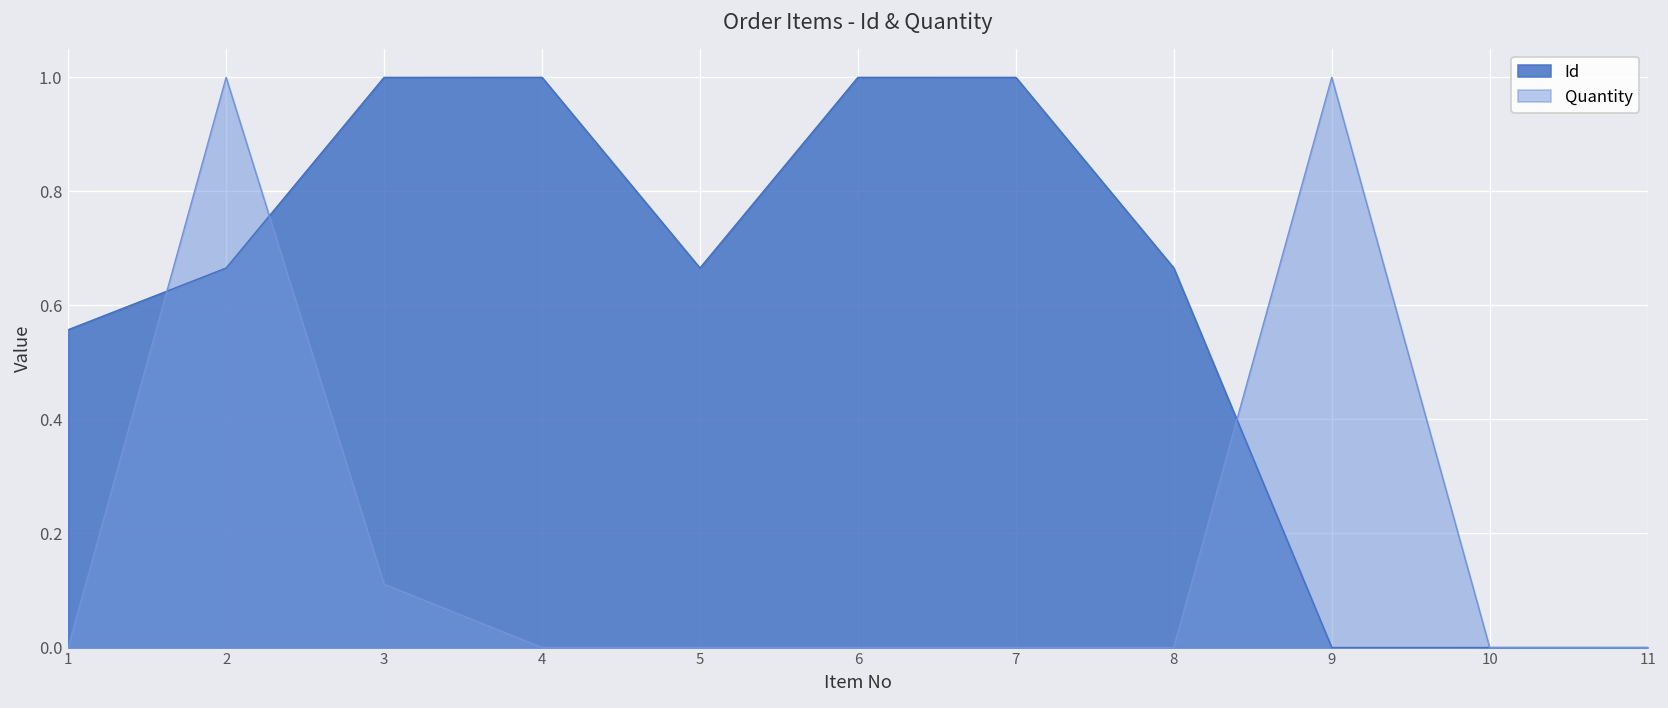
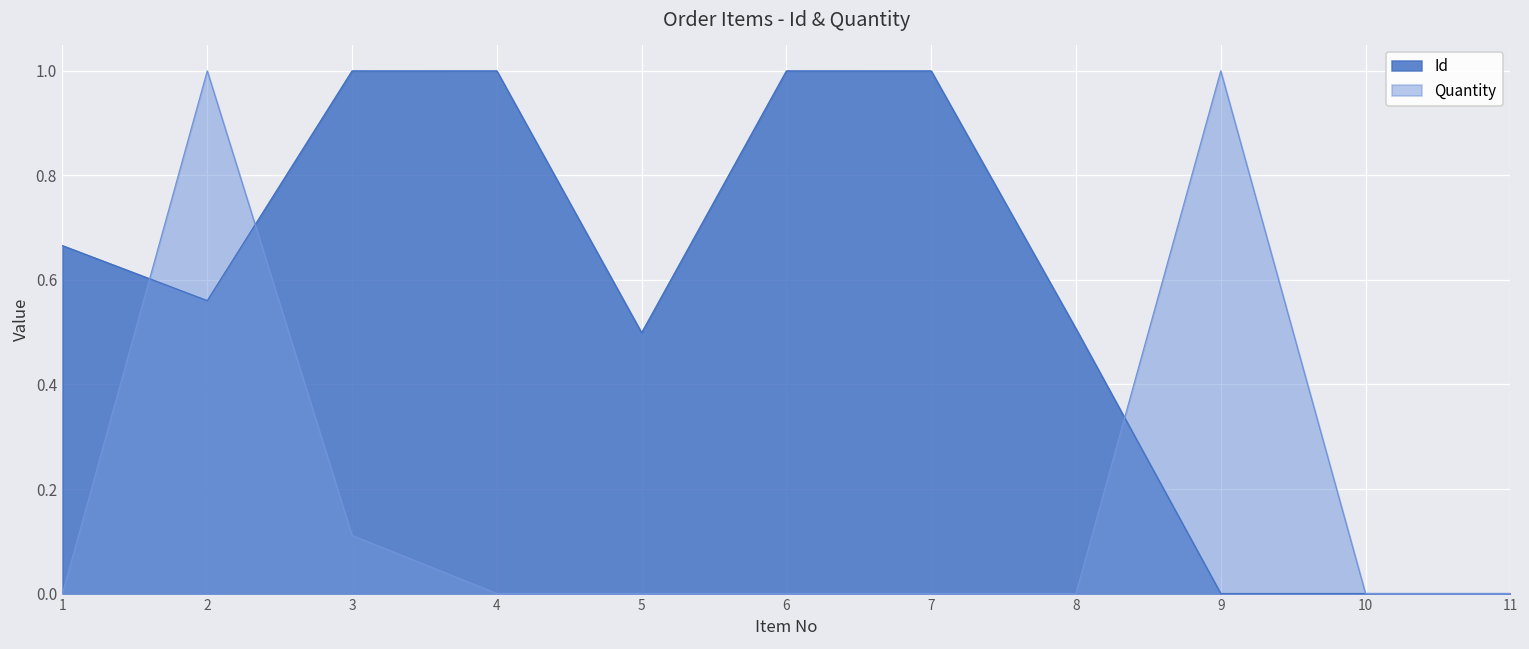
Id, 1: 0.56 -> 0.67
Id, 2: 0.67 -> 0.56
Id, 5: 0.67 -> 0.50
Id, 8: 0.67 -> 0.51
